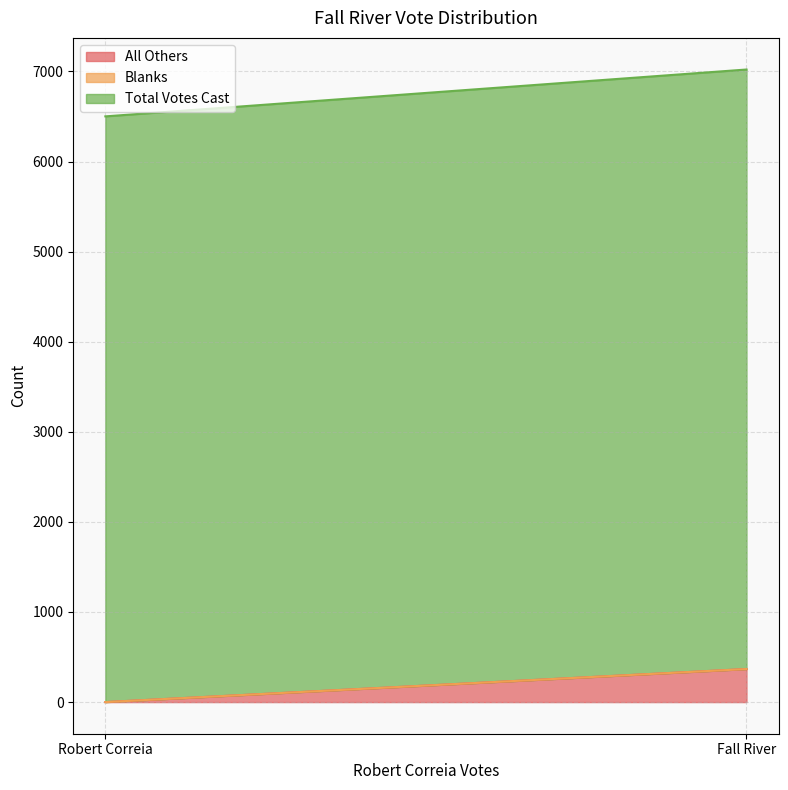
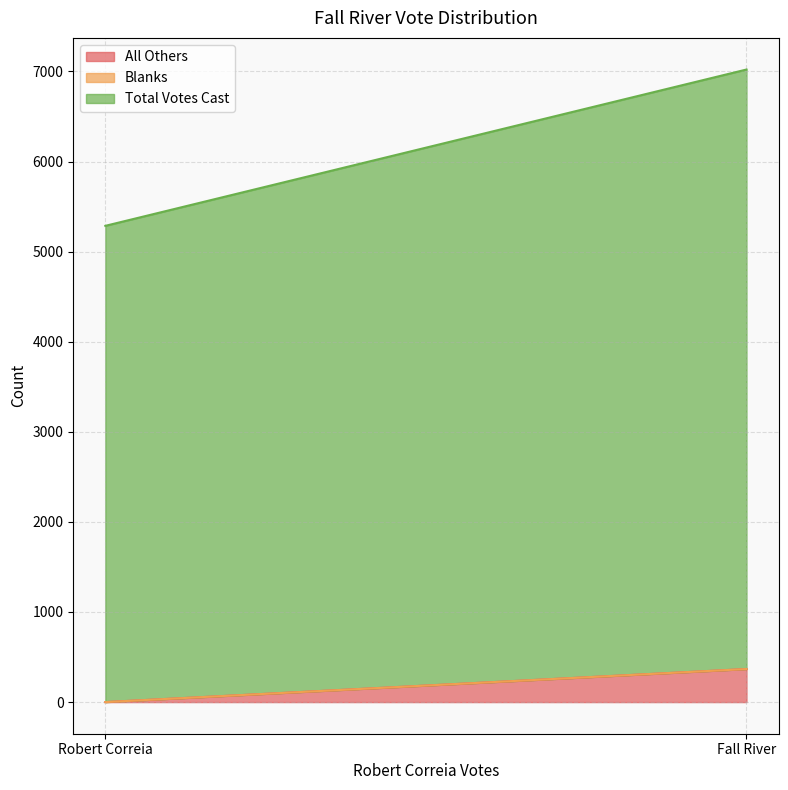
Total Votes Cast, Robert Correia: 6500 -> 5300
